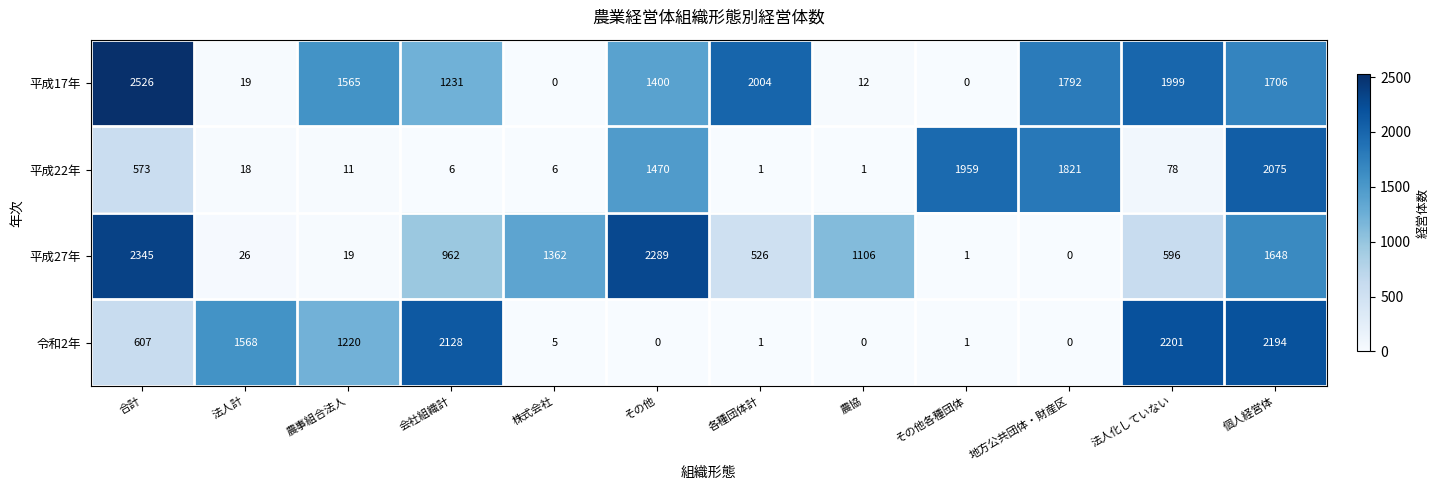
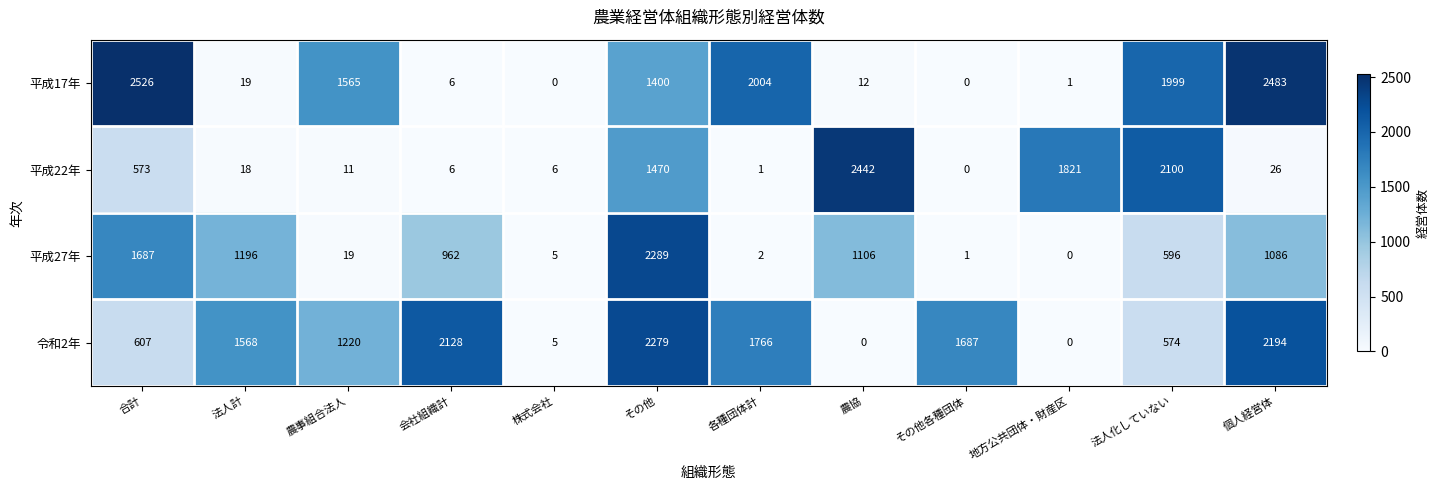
平成17年, 会社組織計: 1231 -> 6
平成17年, 地方公共団体・財産区: 1792 -> 1
平成17年, 個人経営体: 1706 -> 2483
平成22年, 農協: 1 -> 2442
平成22年, その他各種団体: 1959 -> 0
平成22年, 法人化していない: 78 -> 2100
平成22年, 個人経営体: 2075 -> 26
平成27年, 合計: 2345 -> 1687
平成27年, 法人計: 26 -> 1196
平成27年, 株式会社: 1362 -> 5
平成27年, 各種団体計: 526 -> 2
平成27年, 個人経営体: 1648 -> 1086
令和2年, その他: 0 -> 2279
令和2年, 各種団体計: 1 -> 1766
令和2年, その他各種団体: 1 -> 1687
令和2年, 法人化していない: 2201 -> 574
